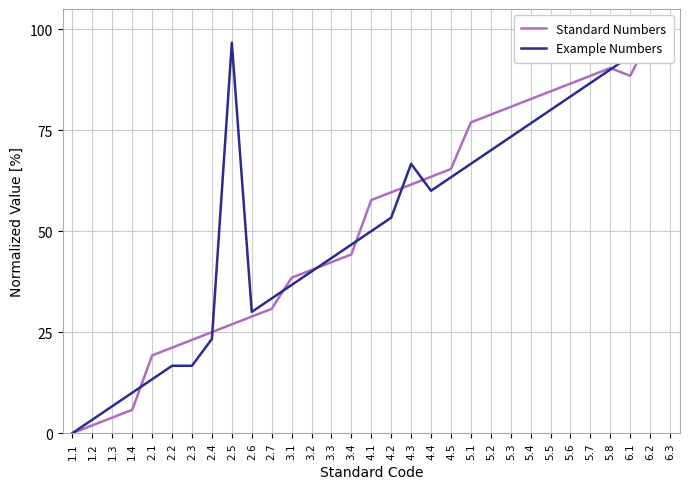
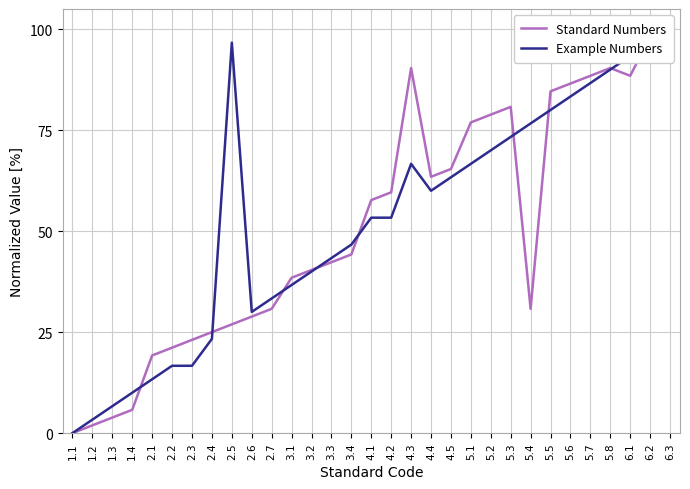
Example Numbers, 4.1: 50 -> 53
Standard Numbers, 4.3: 62 -> 90
Standard Numbers, 5.4: 83 -> 31
